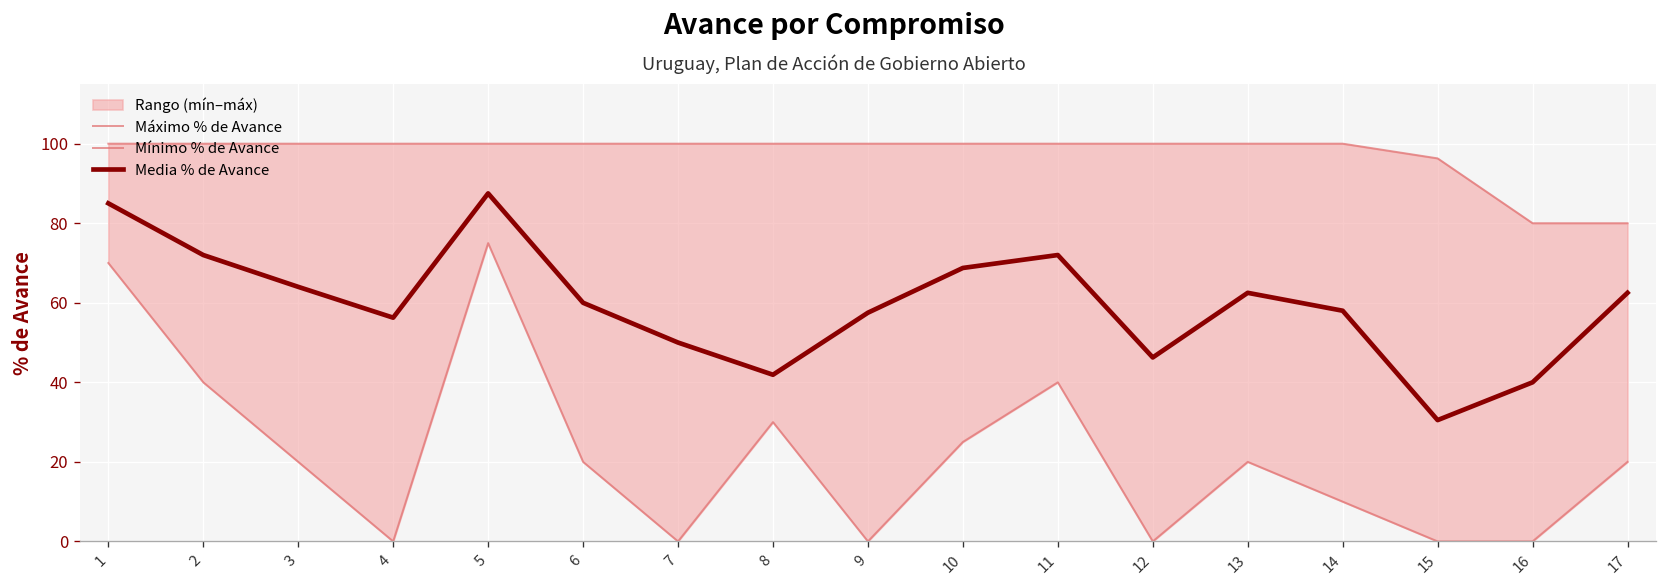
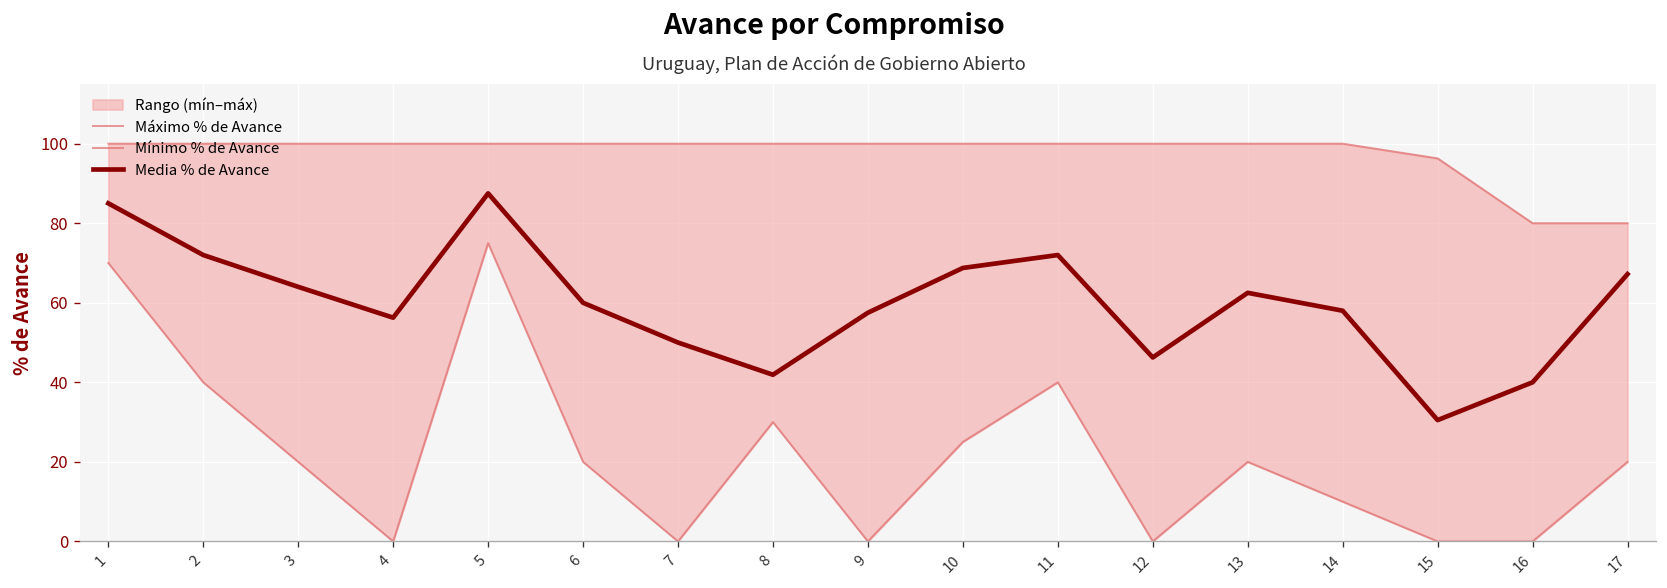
Media % de Avance, 17: 63 -> 67
